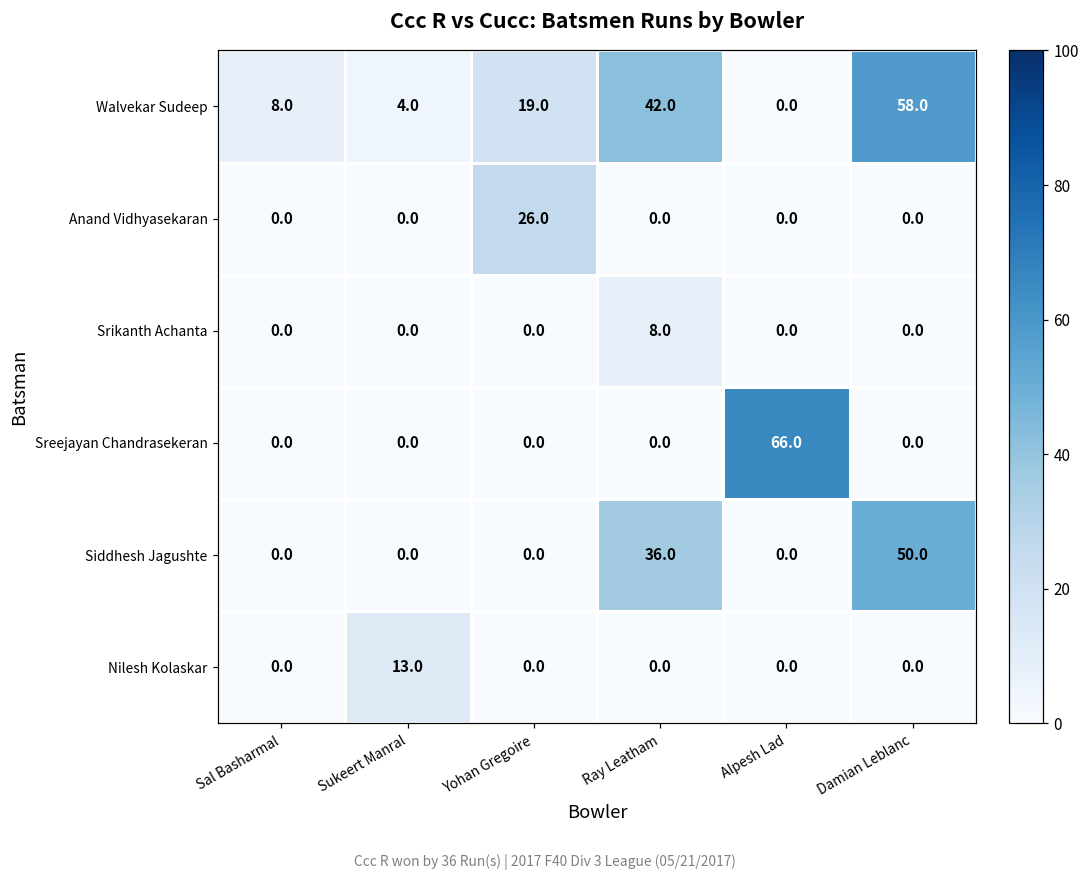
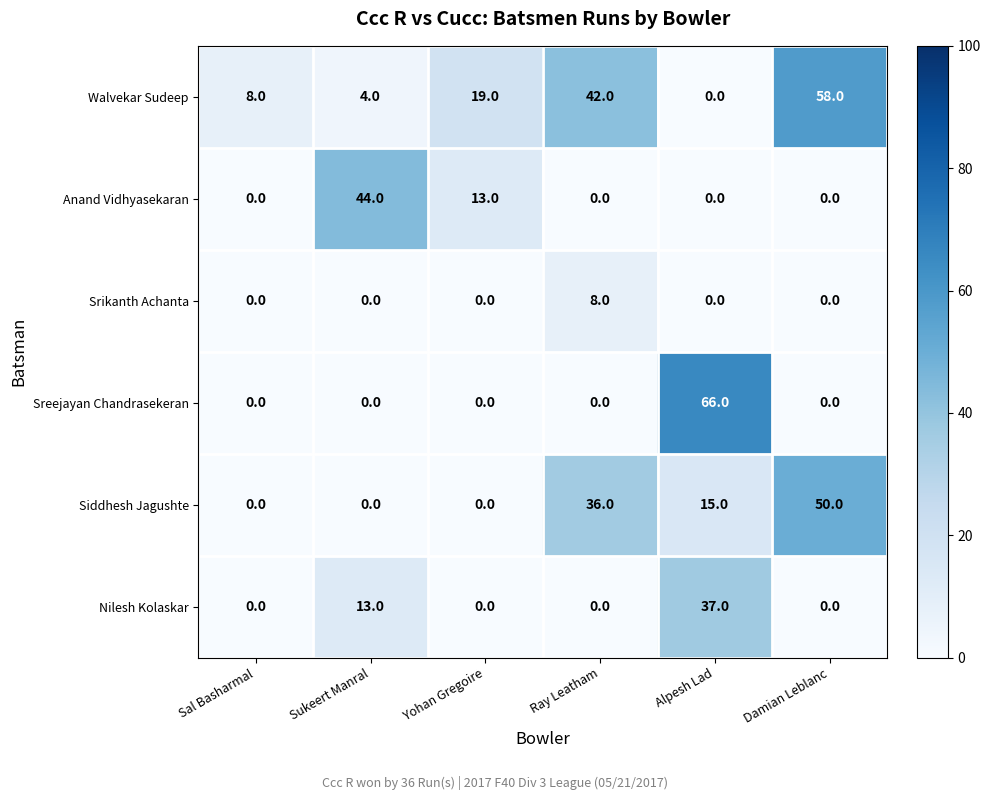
Anand Vidhyasekaran, Sukeert Manral: 0.0 -> 44.0
Anand Vidhyasekaran, Yohan Gregoire: 26.0 -> 13.0
Siddhesh Jagushte, Alpesh Lad: 0.0 -> 15.0
Nilesh Kolaskar, Alpesh Lad: 0.0 -> 37.0
